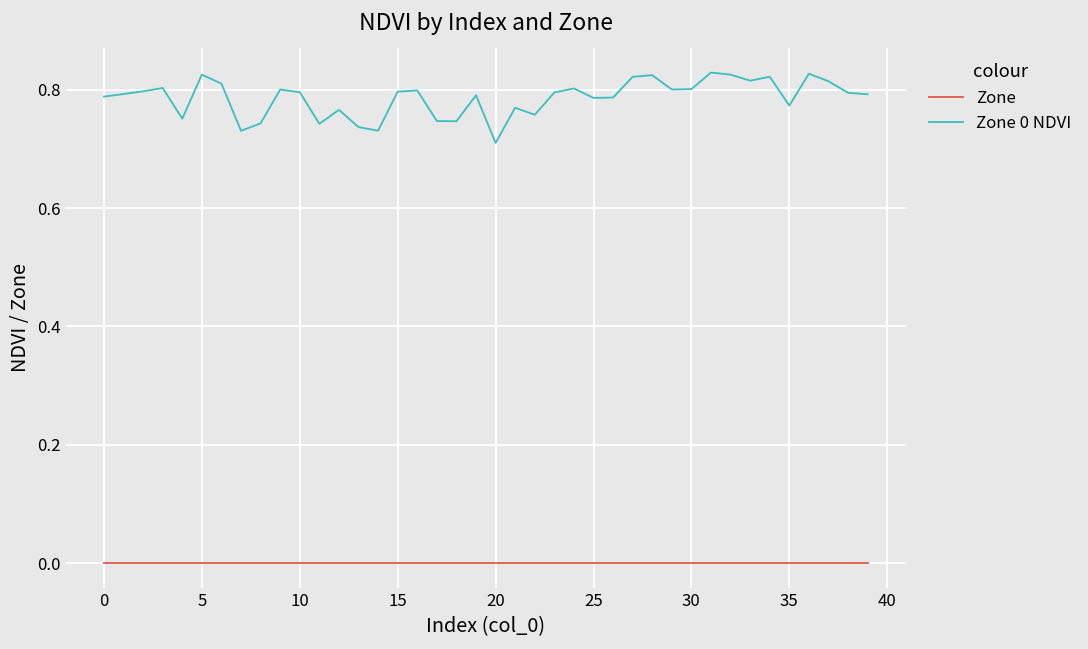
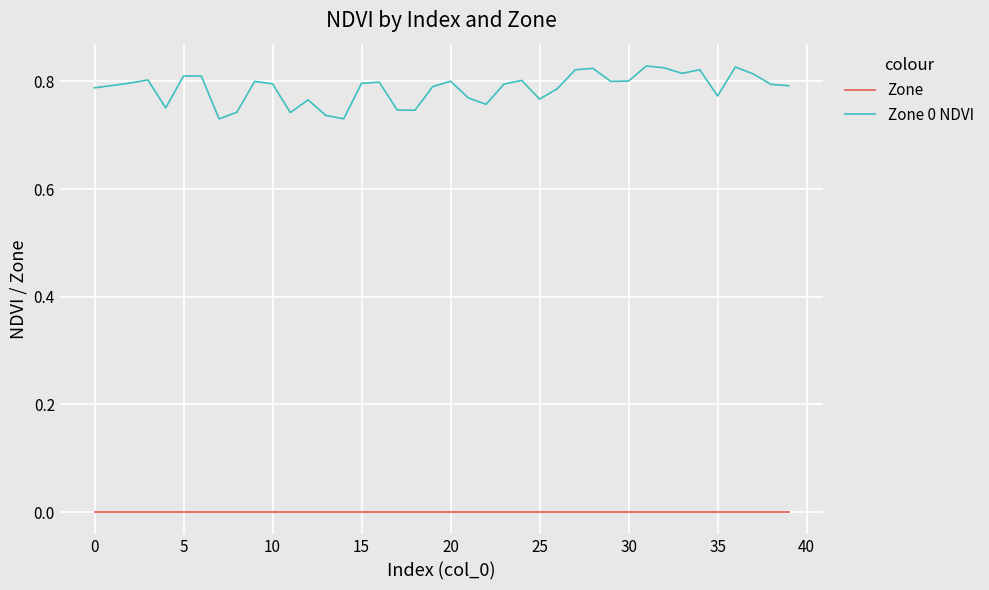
Zone 0 NDVI, 5: 0.83 -> 0.81
Zone 0 NDVI, 20: 0.71 -> 0.80
Zone 0 NDVI, 25: 0.79 -> 0.77
